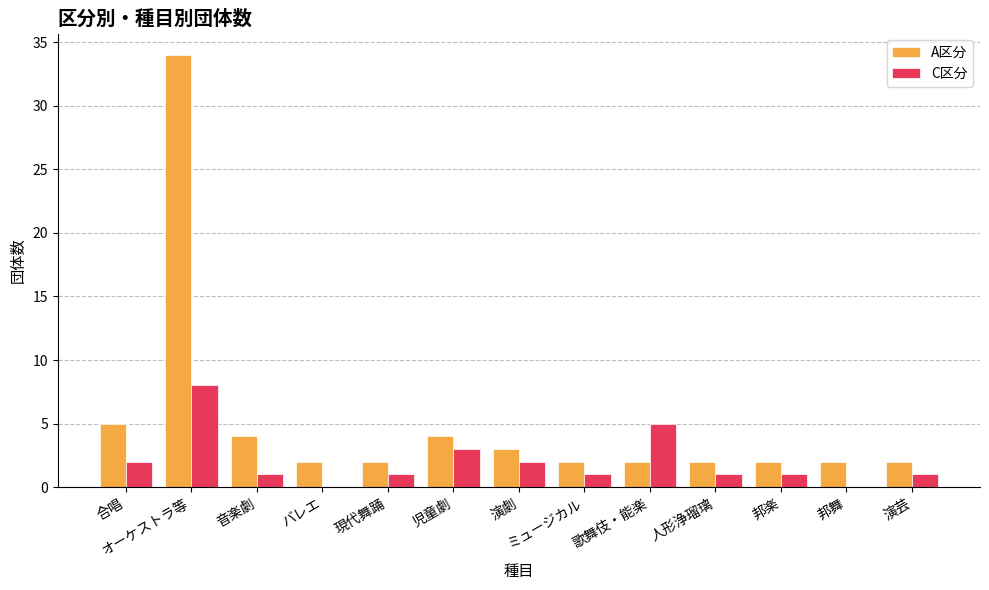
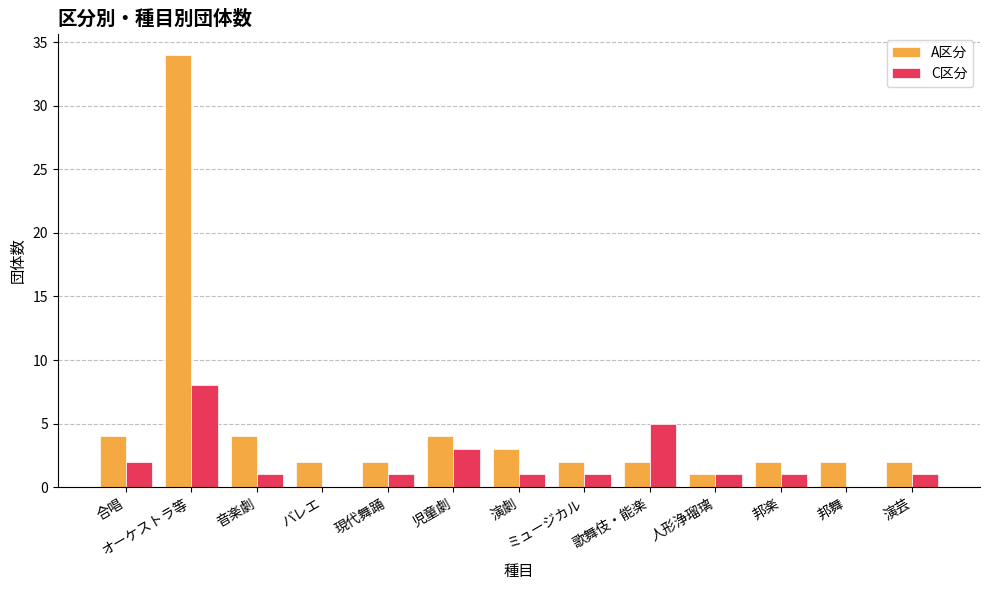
A区分, 合唱: 5 -> 4
C区分, 演劇: 2 -> 1
A区分, 人形浄瑠璃: 2 -> 1
